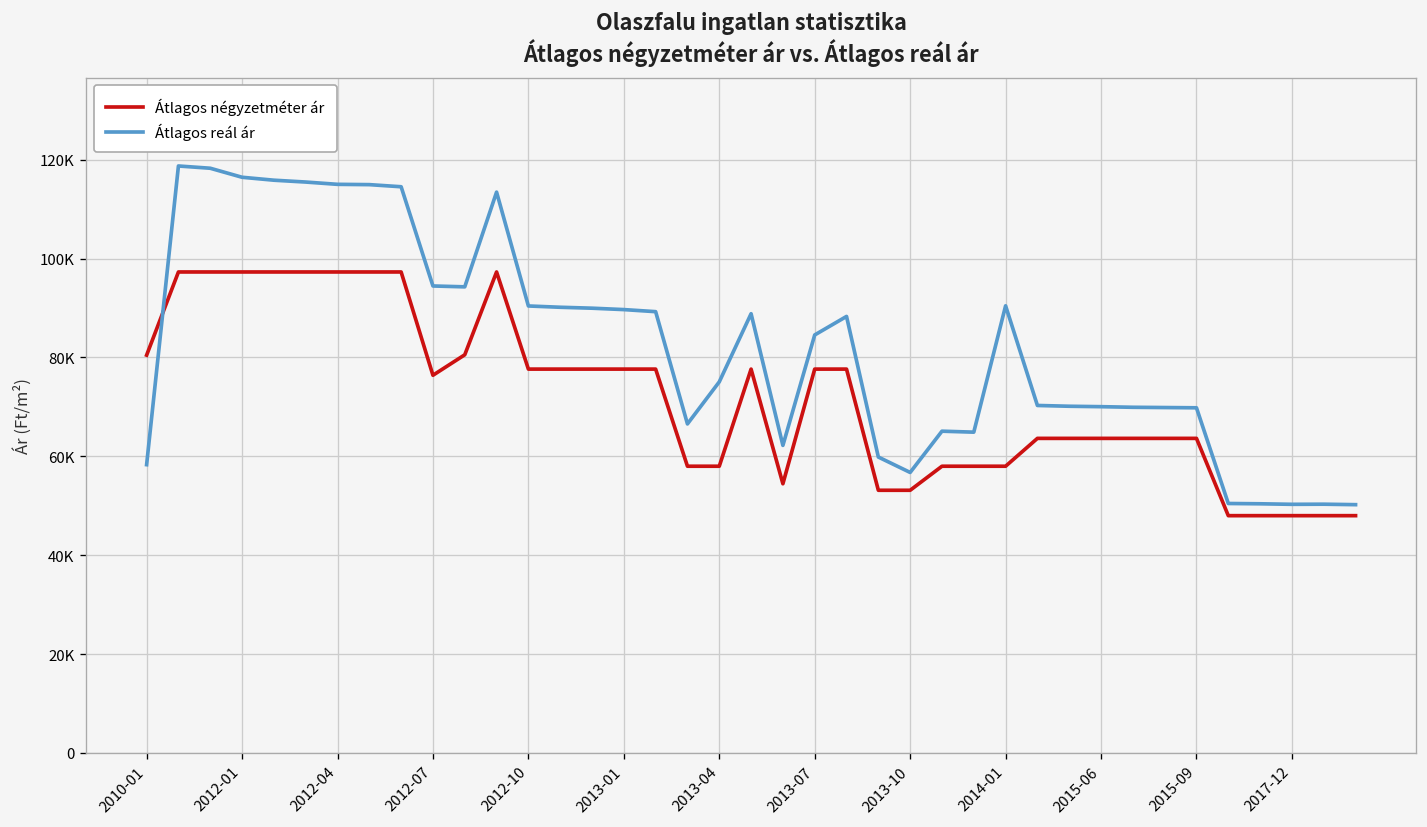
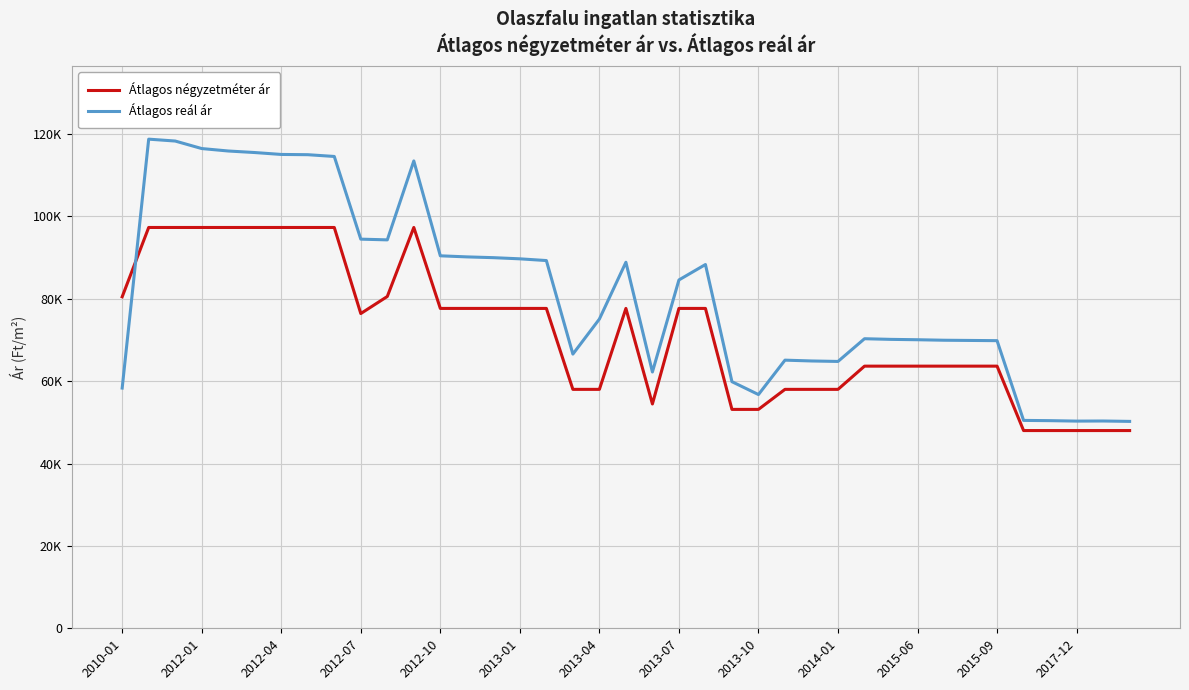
Átlagos reál ár, 2014-01: 90000 -> 65000
